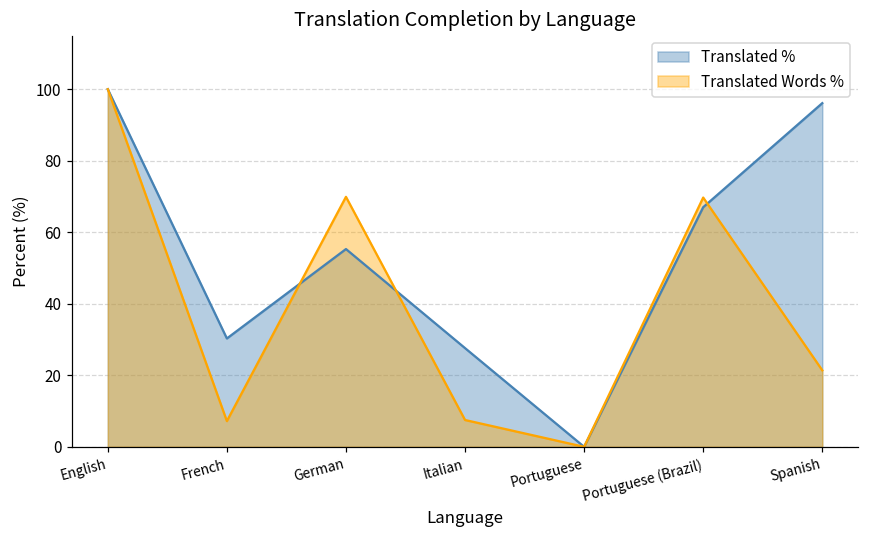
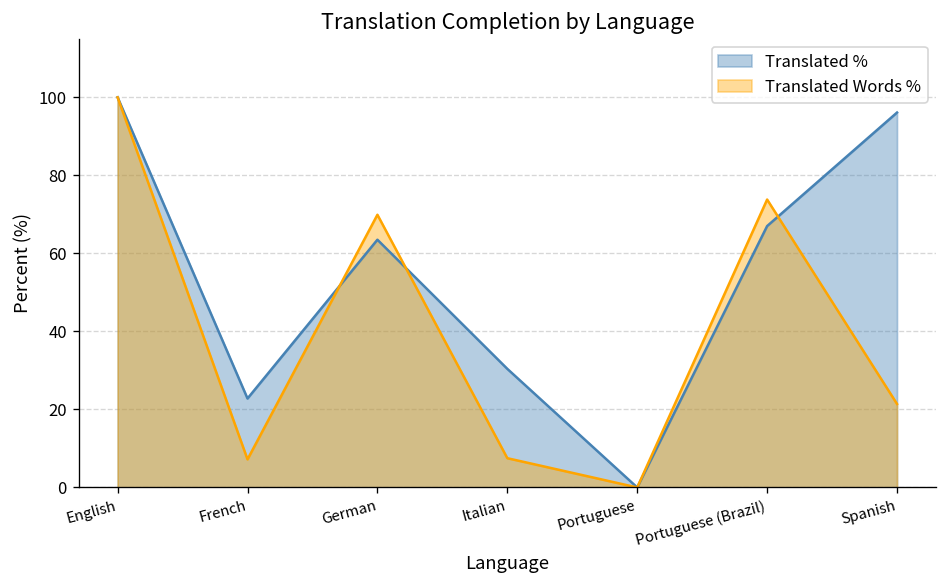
Translated %, French: 30 -> 23
Translated %, German: 55 -> 64
Translated %, Italian: 28 -> 30
Translated Words %, Portuguese (Brazil): 70 -> 74
